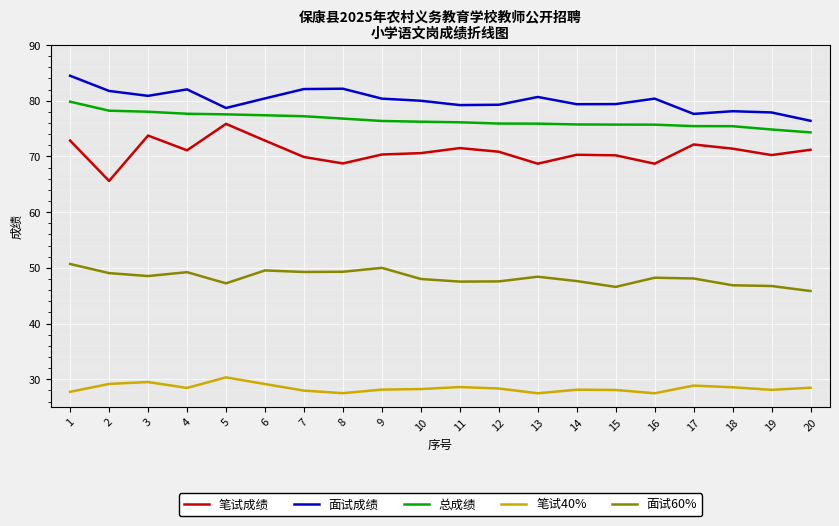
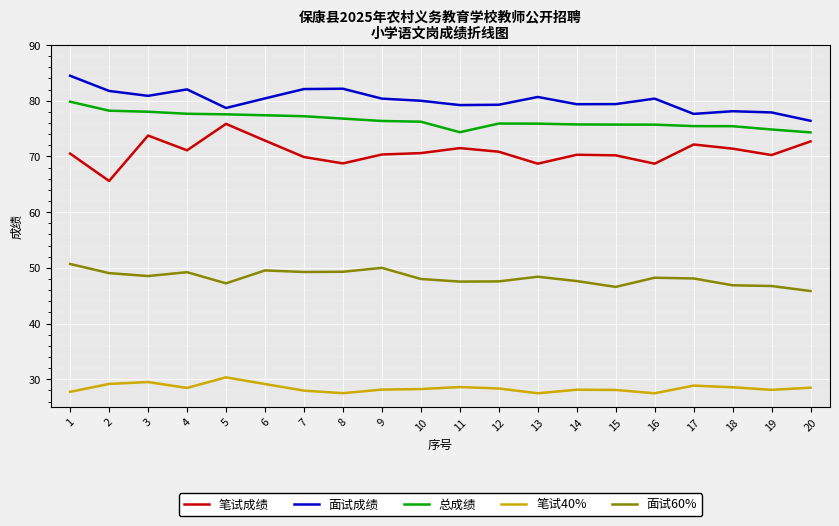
笔试成绩, 1: 73 -> 71
总成绩, 11: 76 -> 74
笔试成绩, 20: 71 -> 73
